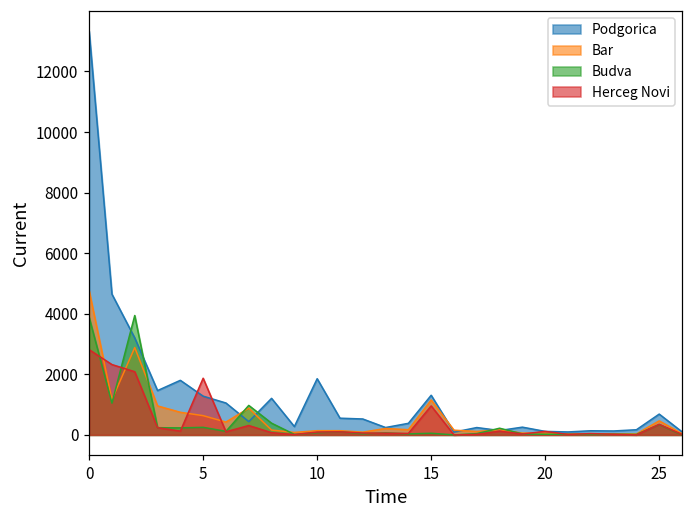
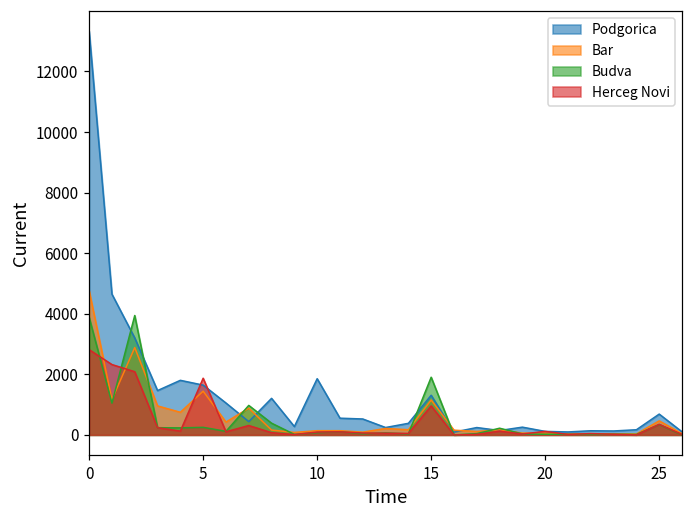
Podgorica, 5: 1300 -> 1600
Bar, 5: 600 -> 1400
Budva, 15: 100 -> 1900
